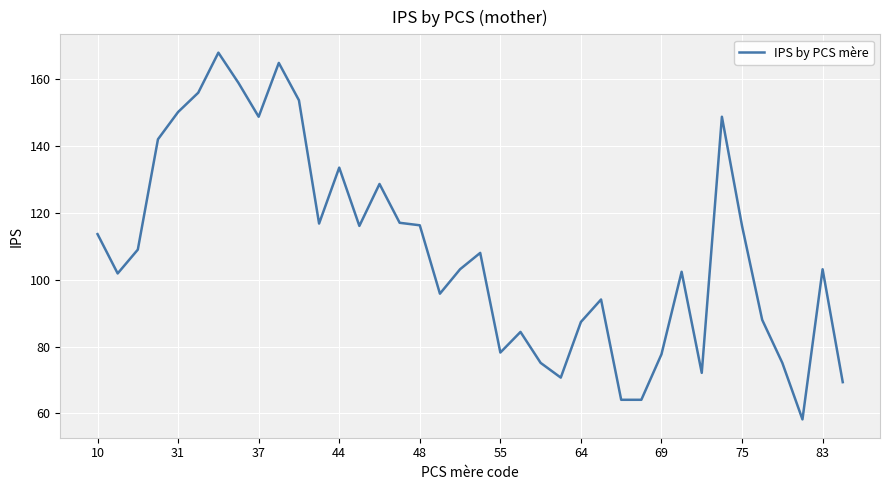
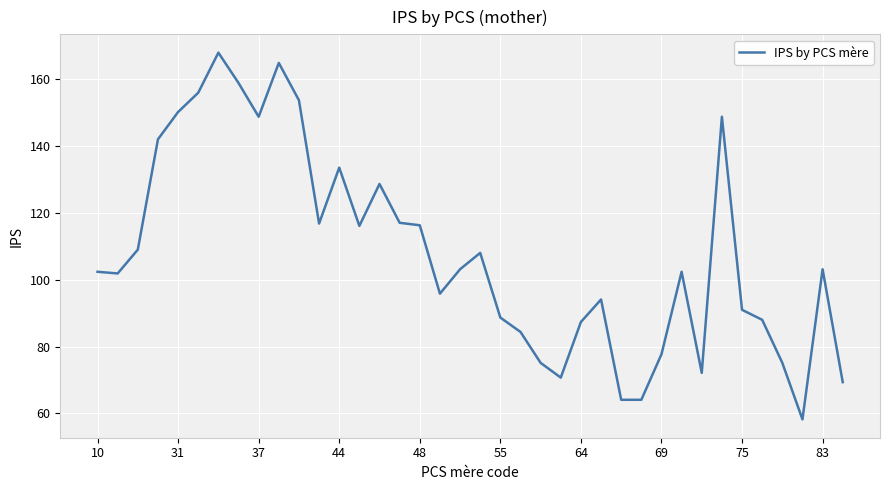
10: 114 -> 102
55: 78 -> 89
75: 116 -> 91
